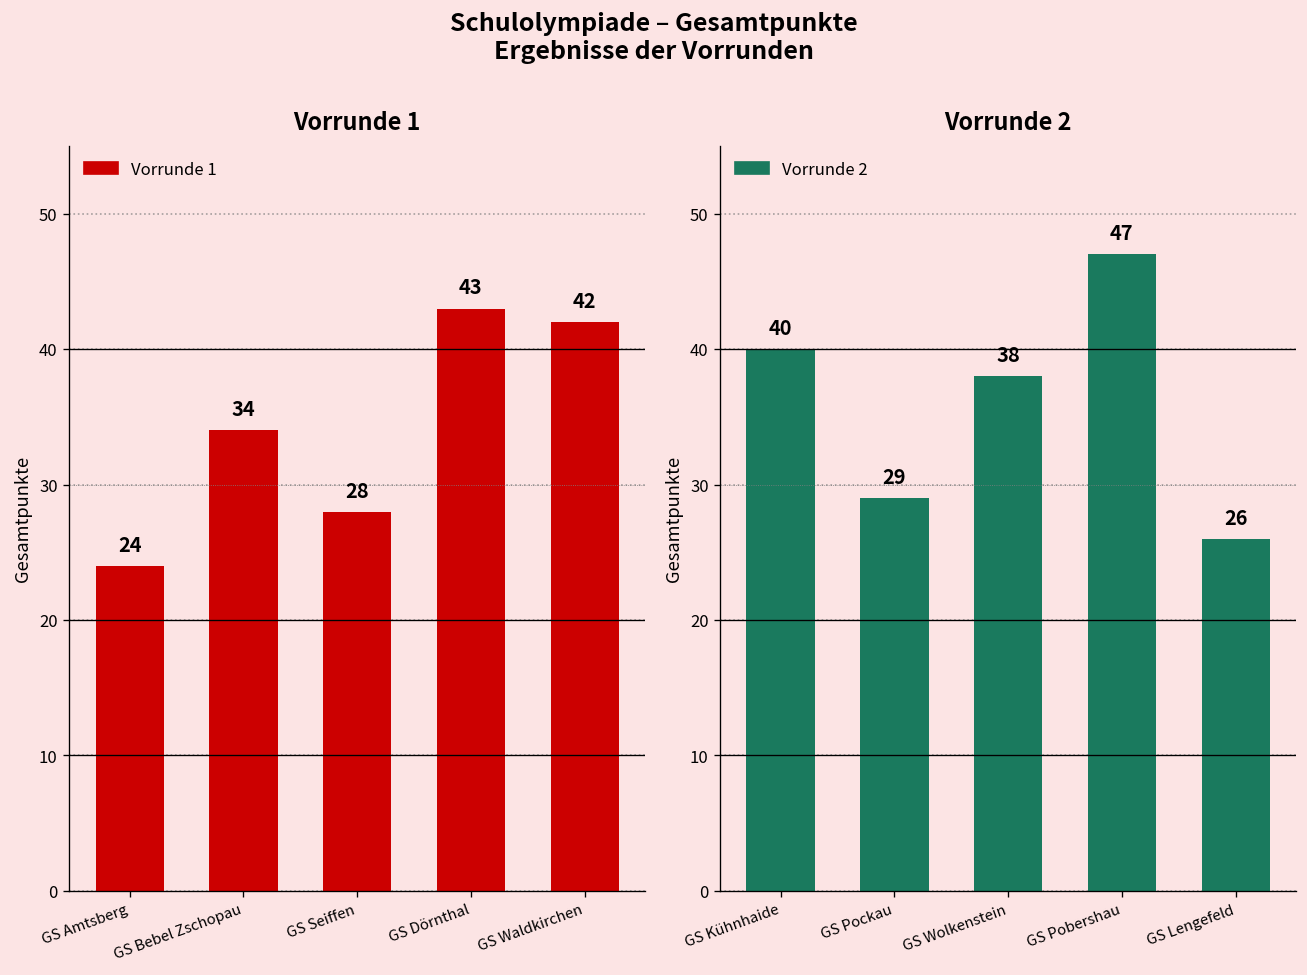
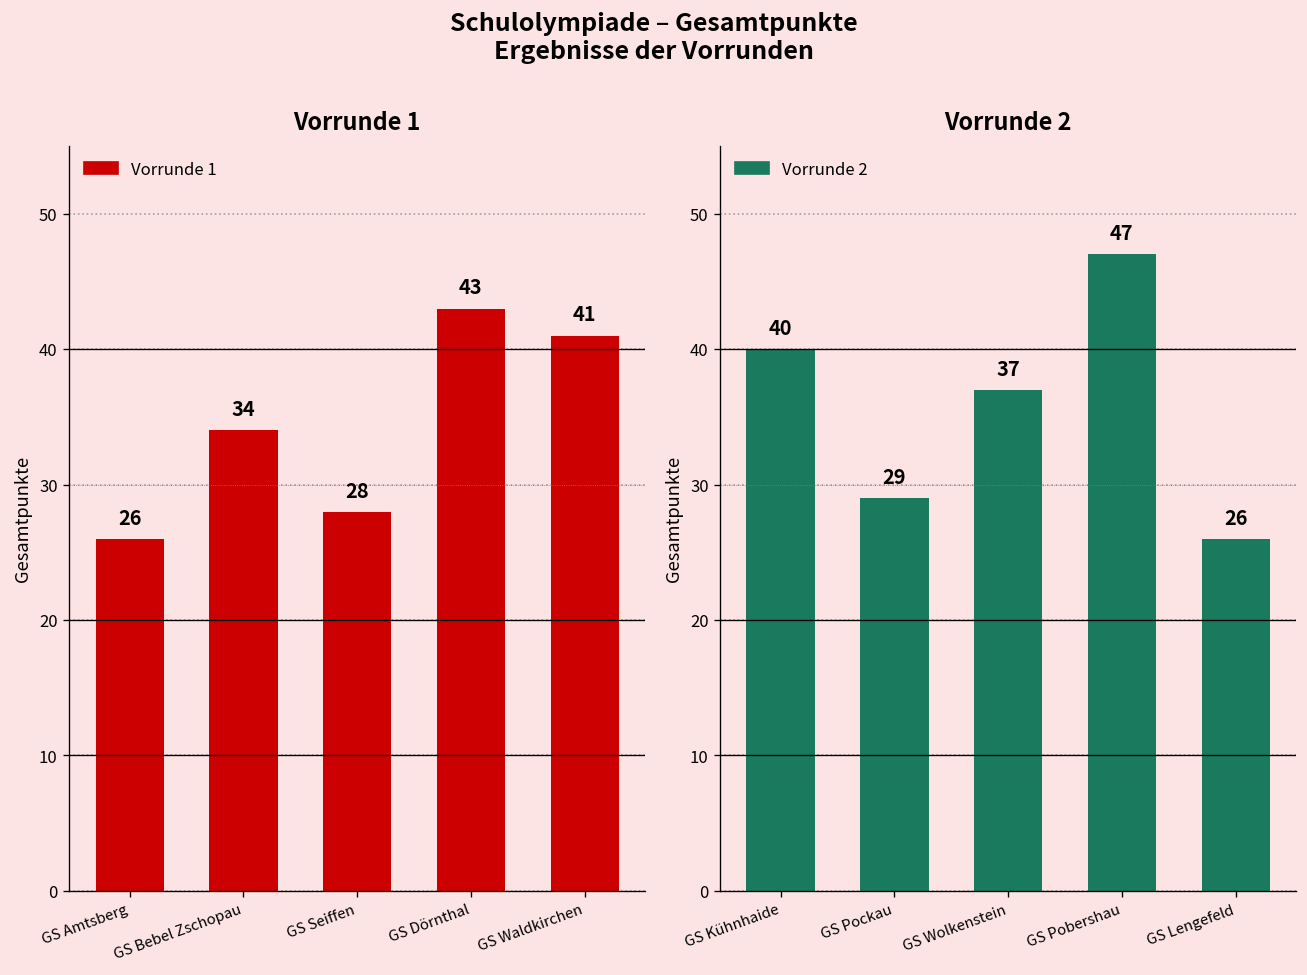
Vorrunde 1, GS Amtsberg: 24 -> 26
Vorrunde 1, GS Waldkirchen: 42 -> 41
Vorrunde 2, GS Wolkenstein: 38 -> 37
